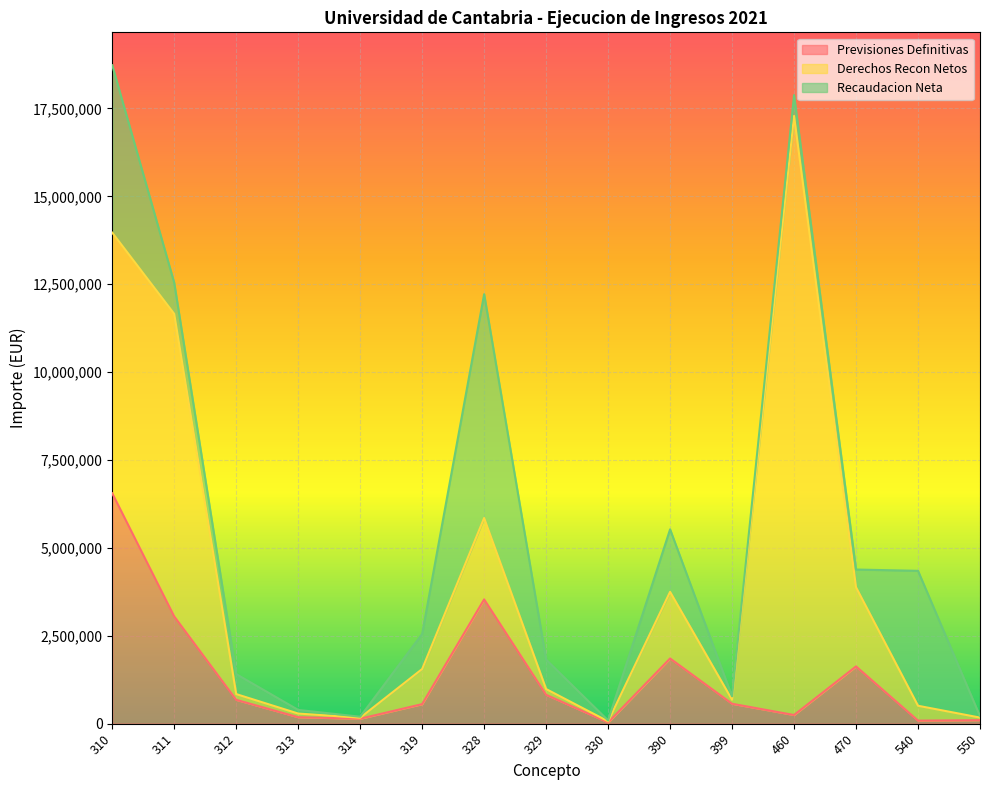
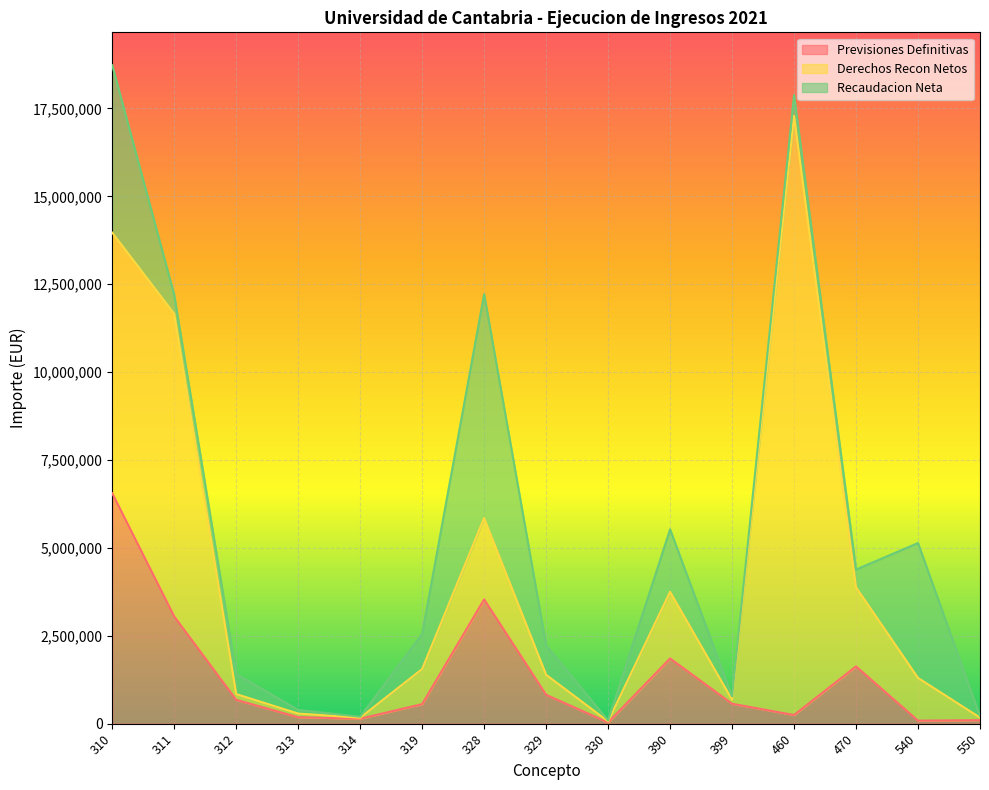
Recaudacion Neta, 311: 900,000 -> 500,000
Derechos Recon Netos, 329: 200,000 -> 600,000
Derechos Recon Netos, 540: 400,000 -> 1,200,000
